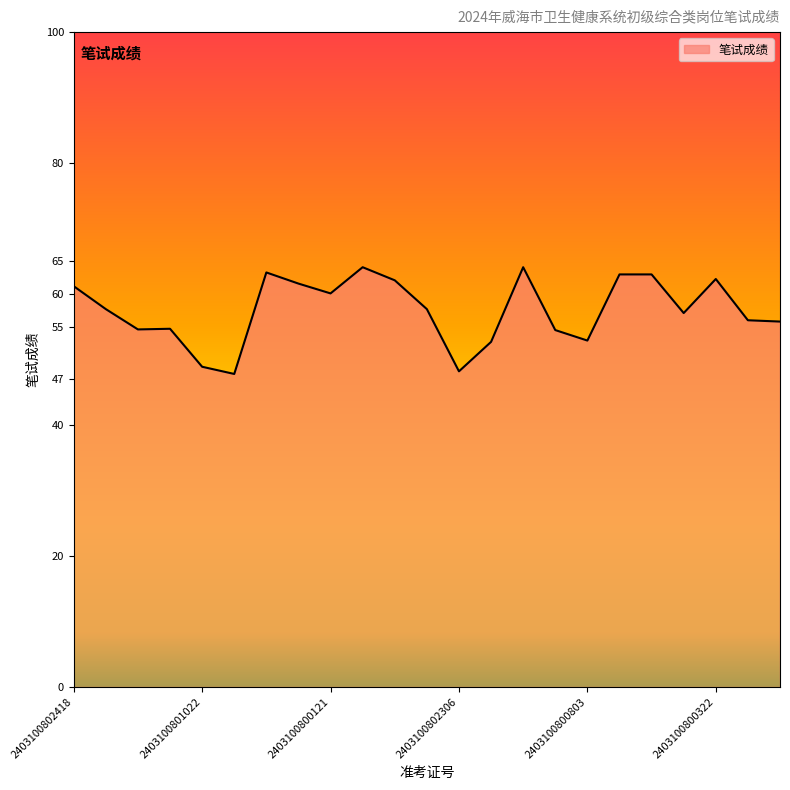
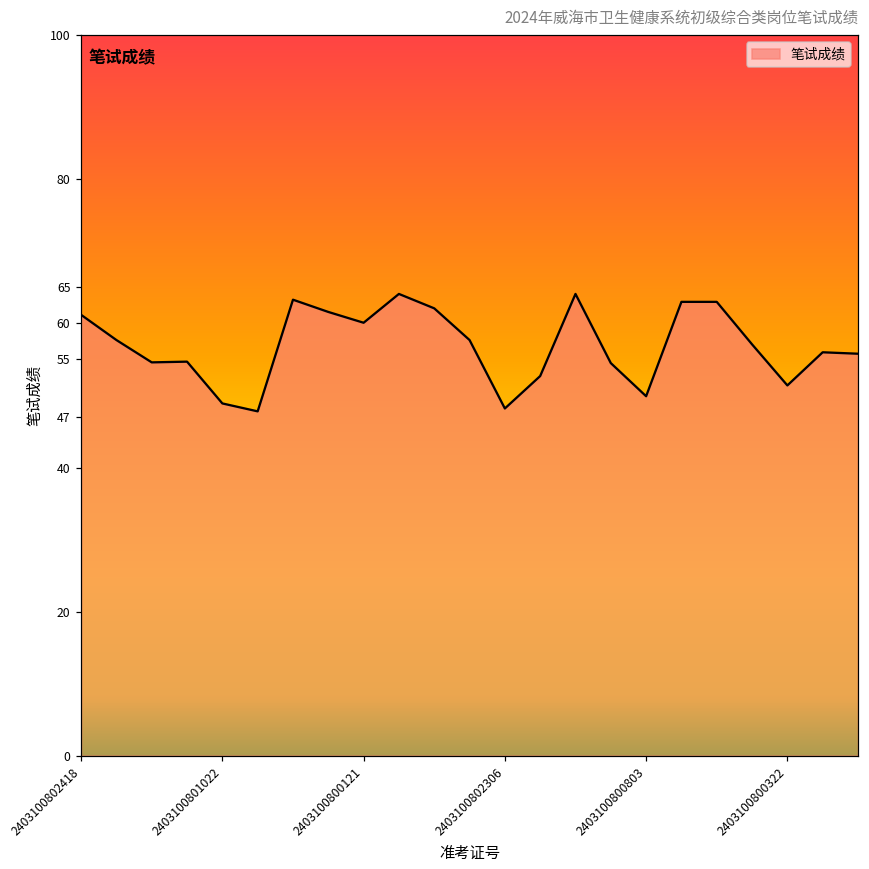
2403100800803: 53 -> 50
2403100800322: 62 -> 51
